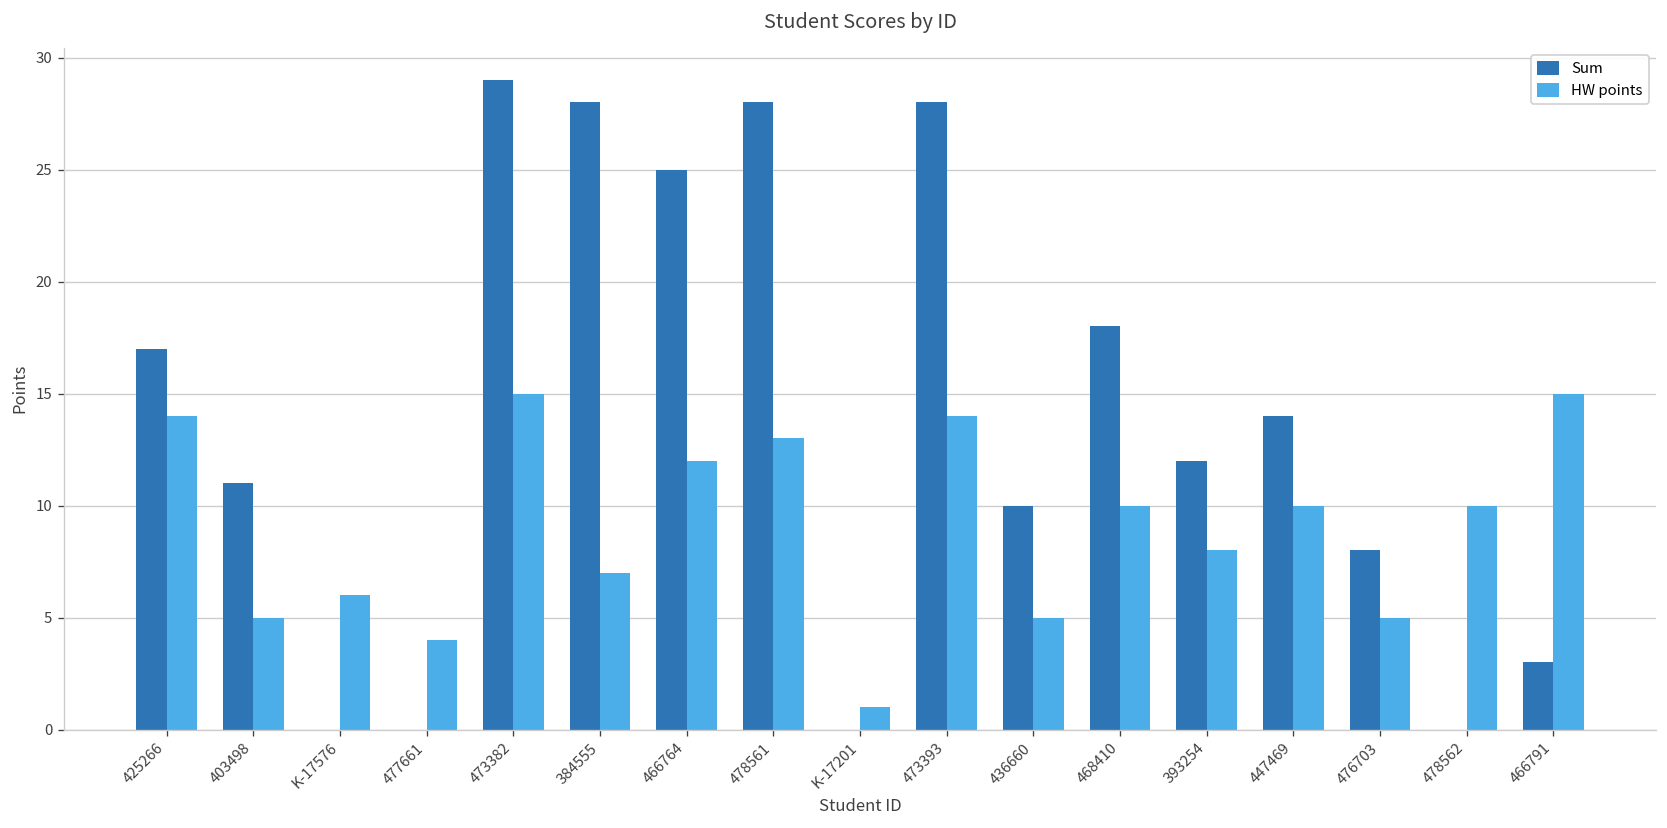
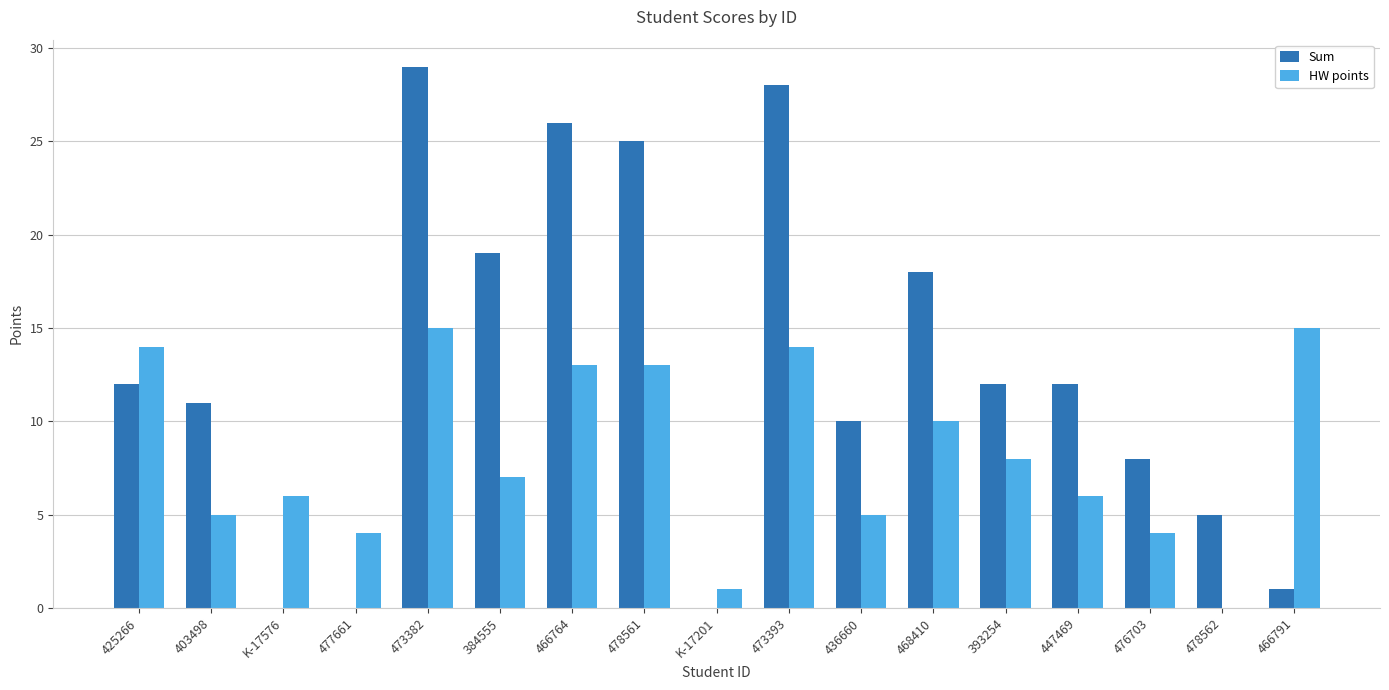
Sum, 425266: 17 -> 12
Sum, 384555: 28 -> 19
Sum, 466764: 25 -> 26
HW points, 466764: 12 -> 13
Sum, 478561: 28 -> 25
Sum, 447469: 14 -> 12
HW points, 447469: 10 -> 6
HW points, 476703: 5 -> 4
Sum, 478562: 0 -> 5
HW points, 478562: 10 -> 0
Sum, 466791: 3 -> 1
